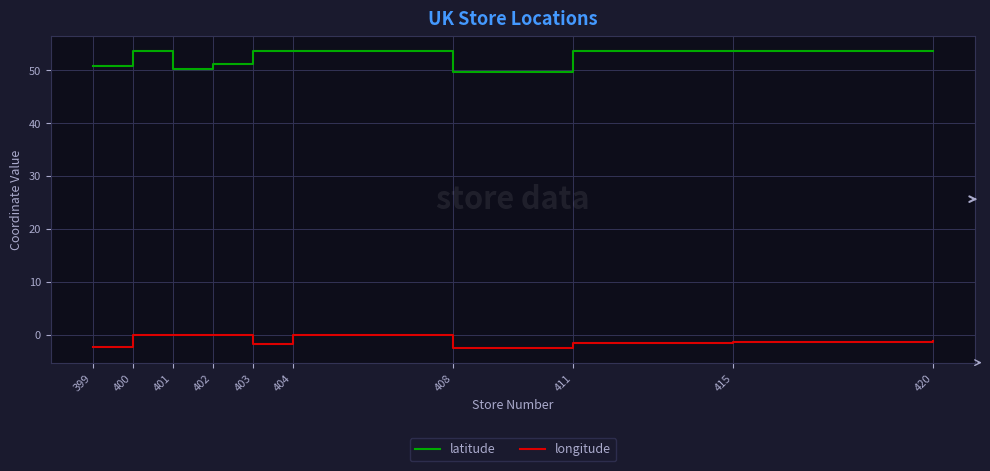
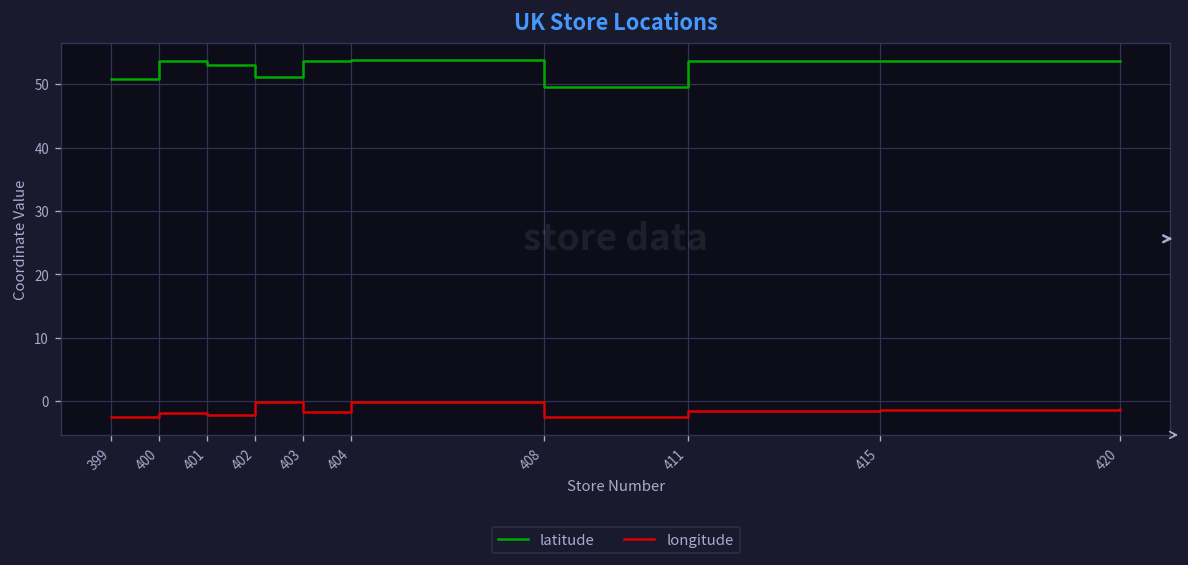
longitude, 400: 0 -> -2
latitude, 401: 50 -> 53
longitude, 401: 0 -> -2
